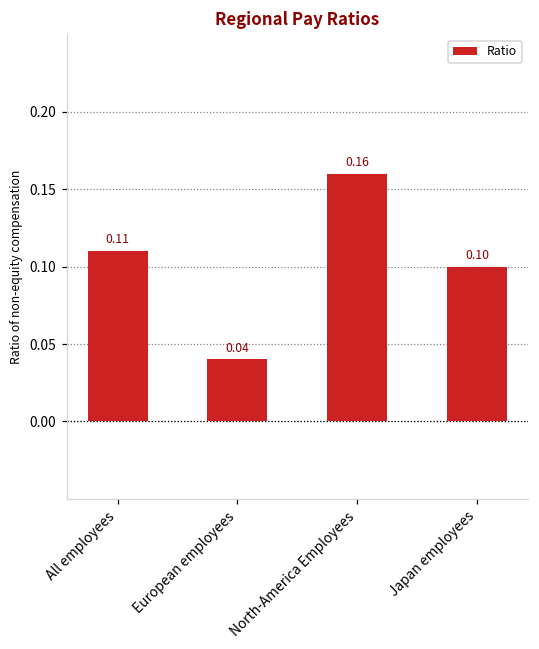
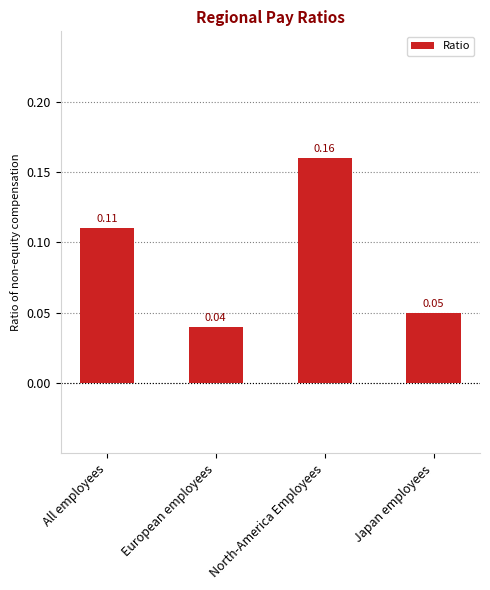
Japan employees: 0.10 -> 0.05
